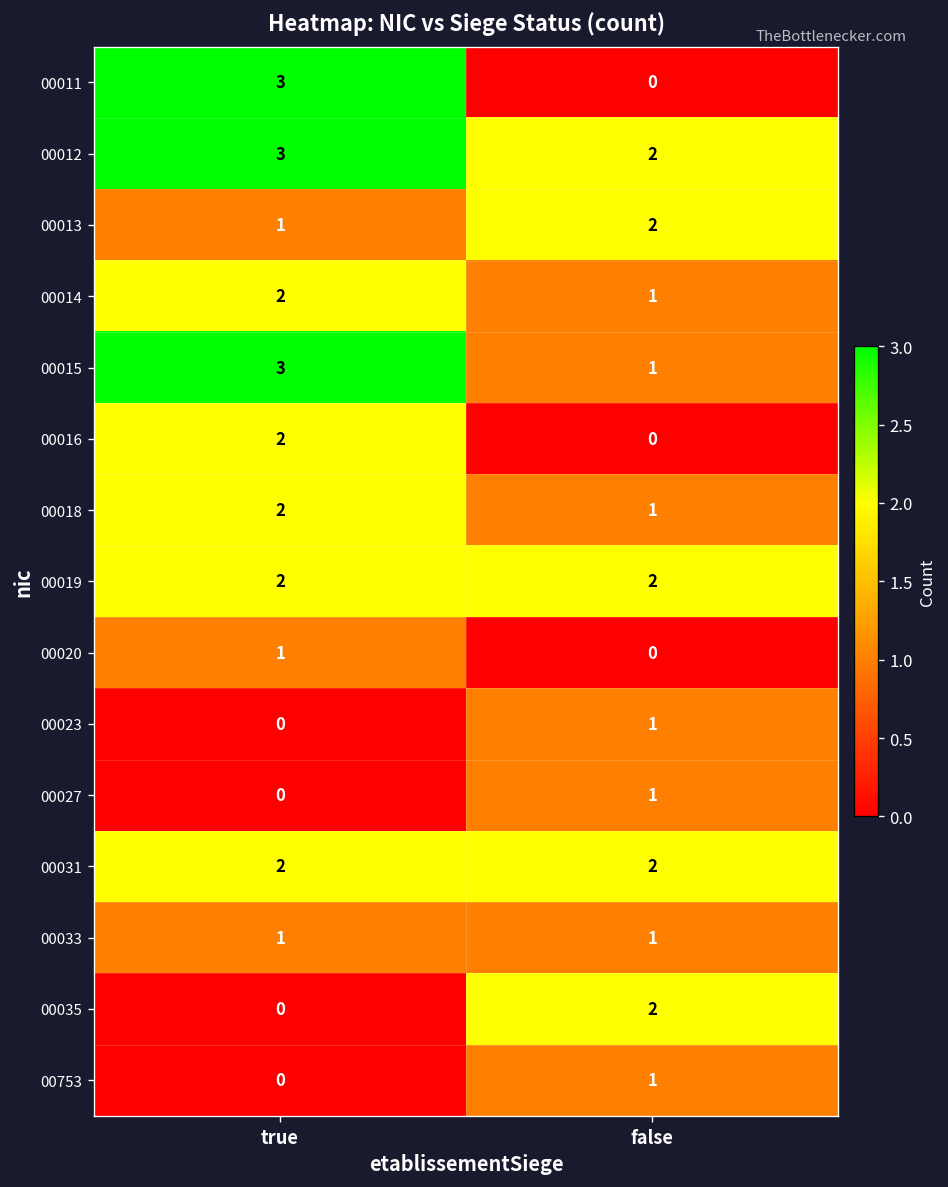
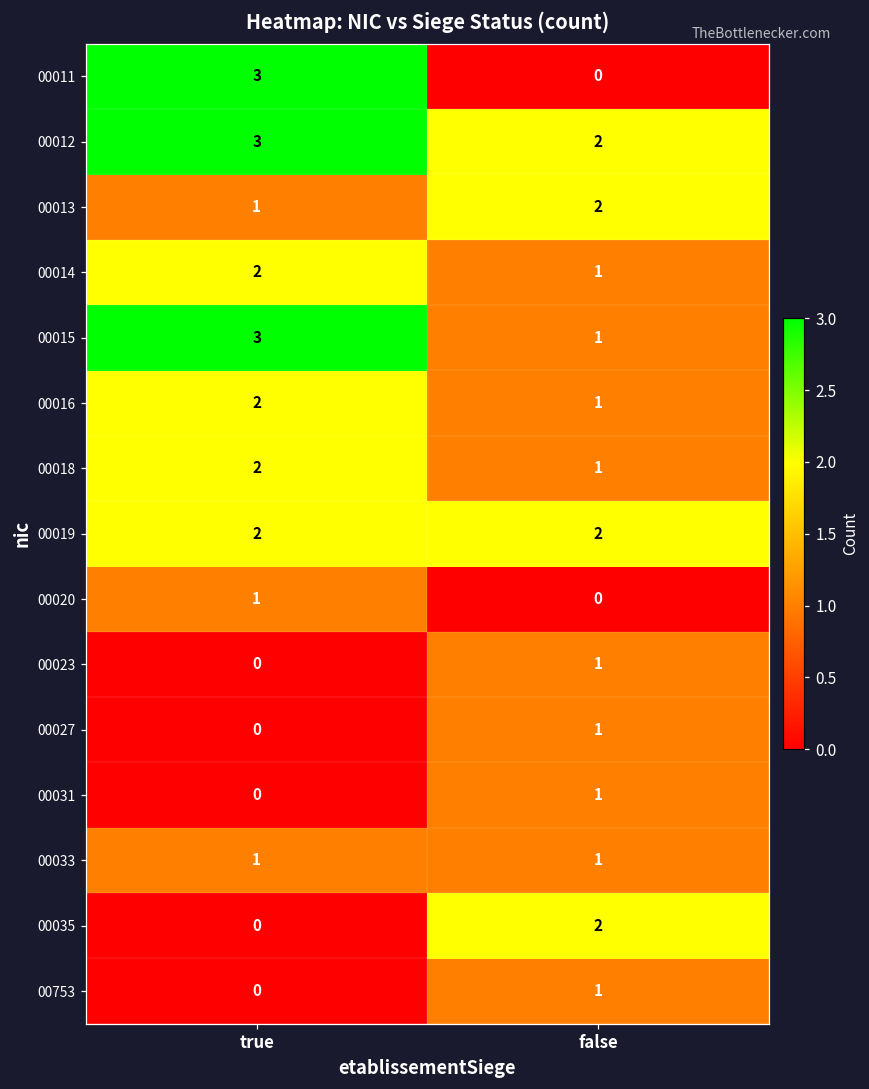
00016, false: 0 -> 1
00031, true: 2 -> 0
00031, false: 2 -> 1
